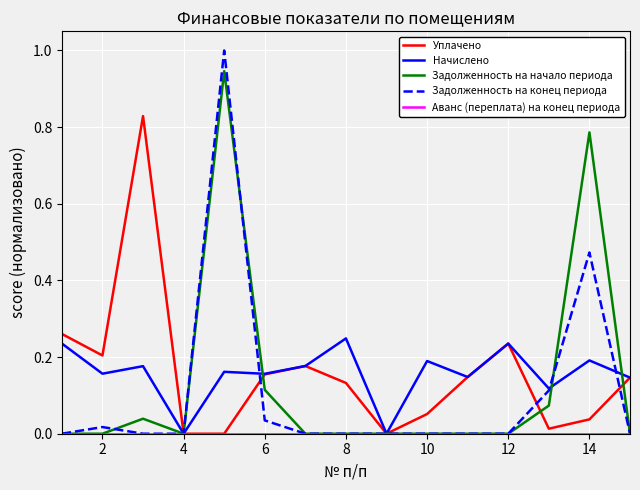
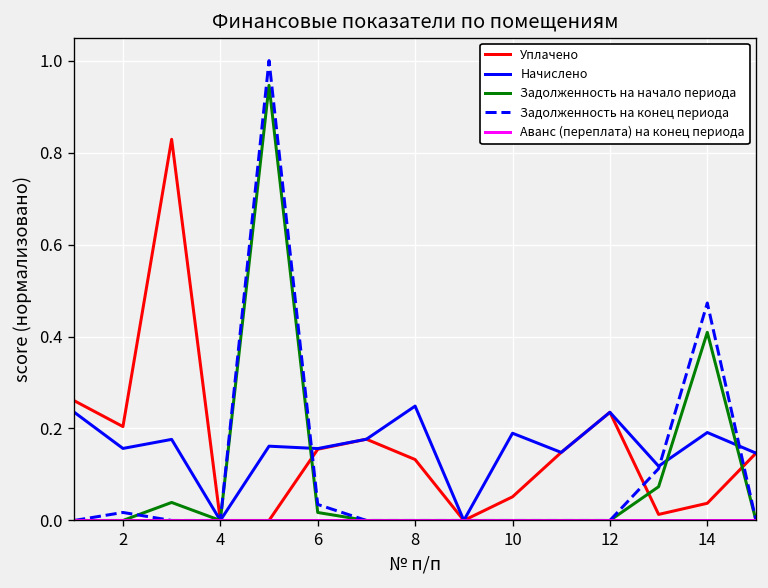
Задолженность на начало периода, 6: 0.11 -> 0.02
Задолженность на начало периода, 14: 0.79 -> 0.41
